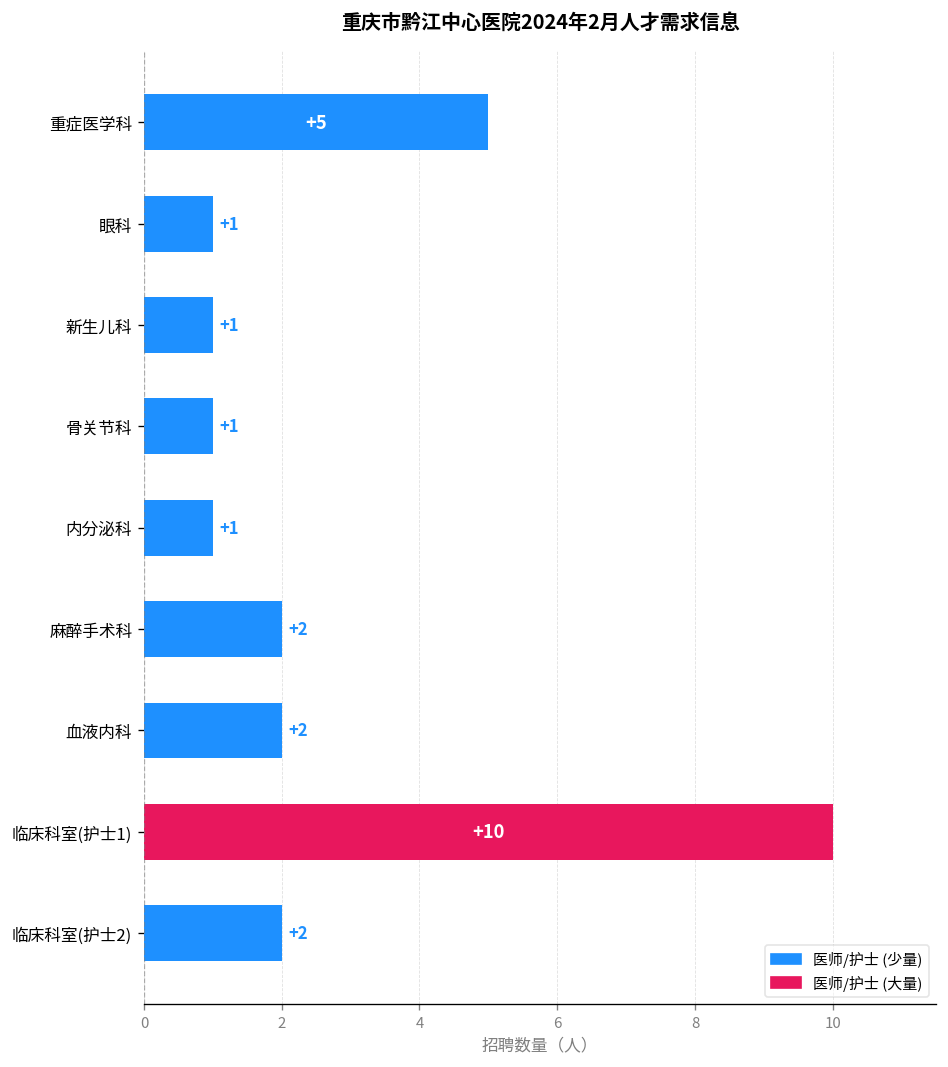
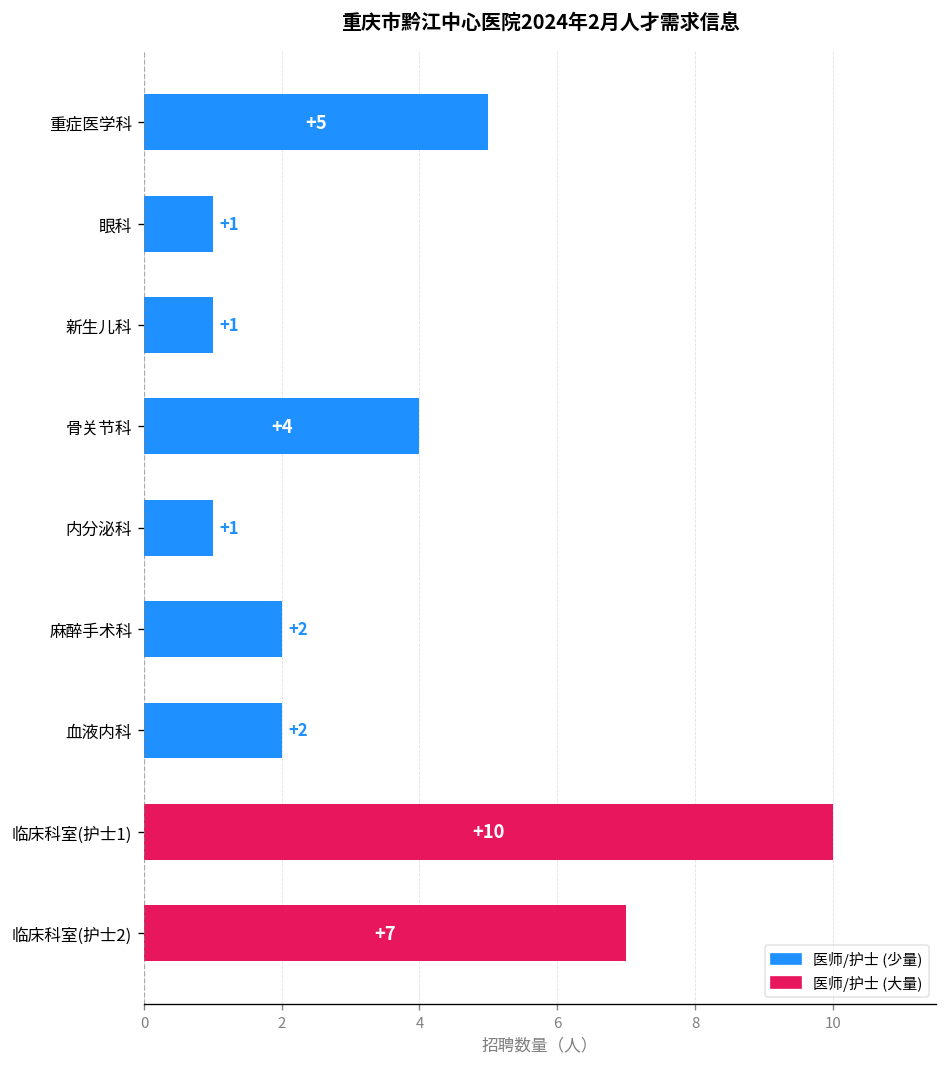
骨关节科: +1 -> +4
临床科室(护士2): +2 -> +7
